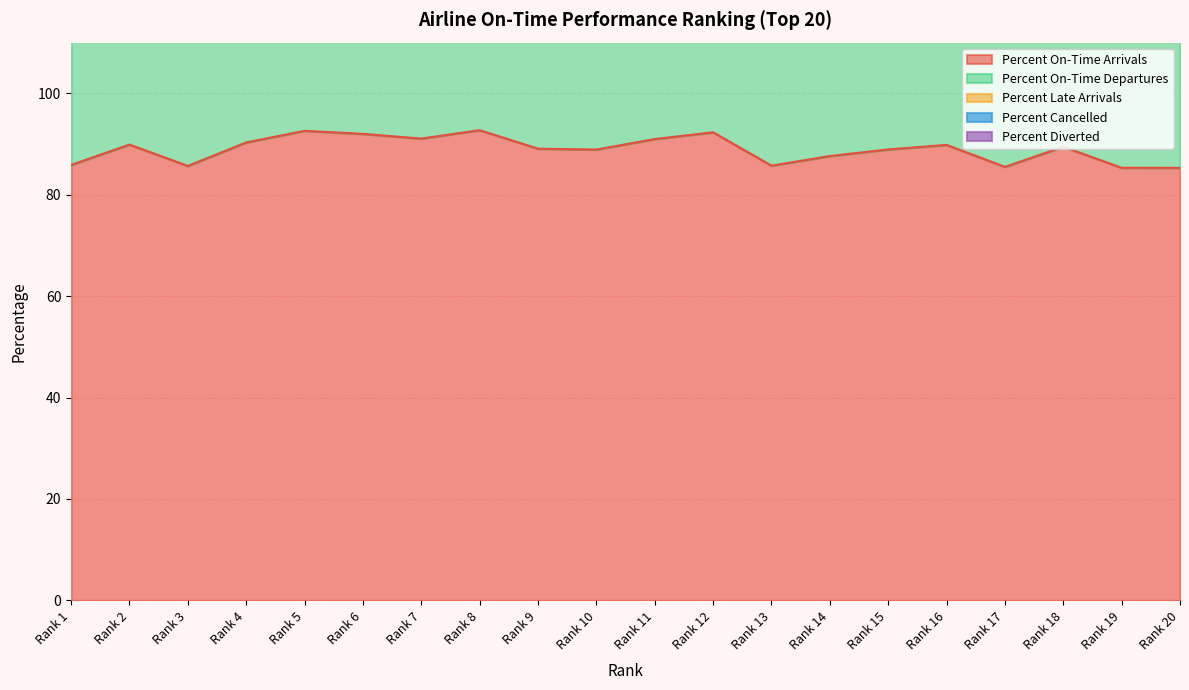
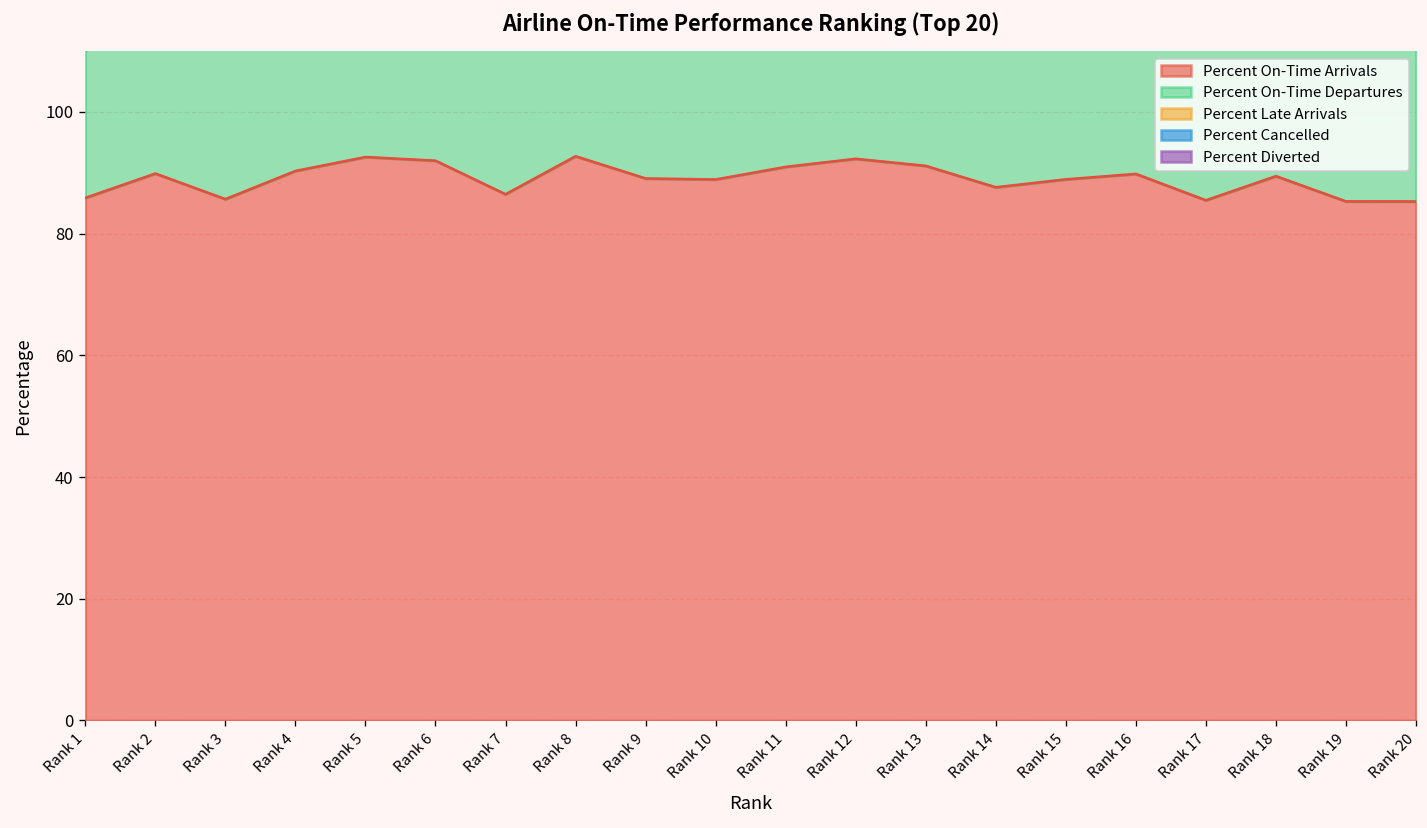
Percent On-Time Arrivals, Rank 7: 91 -> 86
Percent On-Time Arrivals, Rank 13: 86 -> 91
